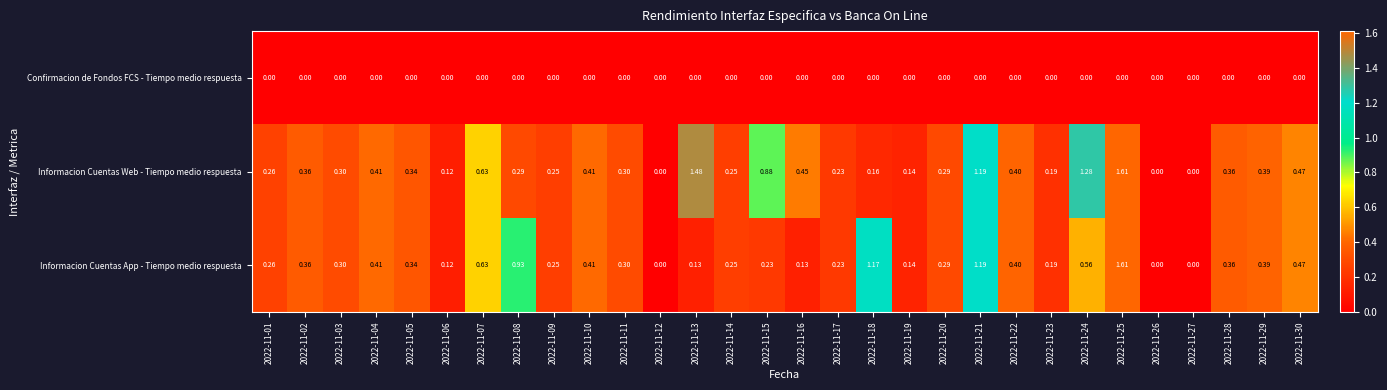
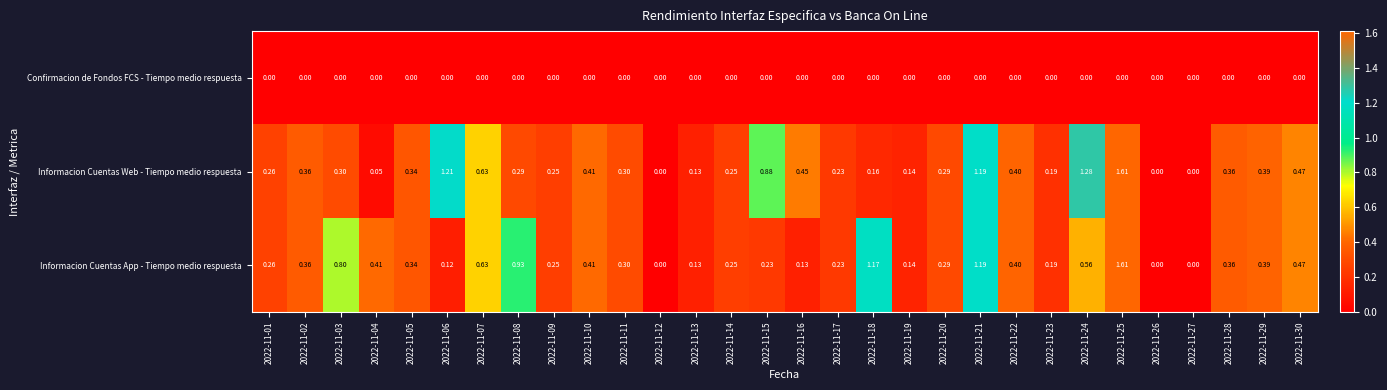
Informacion Cuentas Web - Tiempo medio respuesta, 2022-11-04: 0.41 -> 0.05
Informacion Cuentas Web - Tiempo medio respuesta, 2022-11-06: 0.12 -> 1.21
Informacion Cuentas Web - Tiempo medio respuesta, 2022-11-13: 1.48 -> 0.13
Informacion Cuentas App - Tiempo medio respuesta, 2022-11-03: 0.30 -> 0.80
